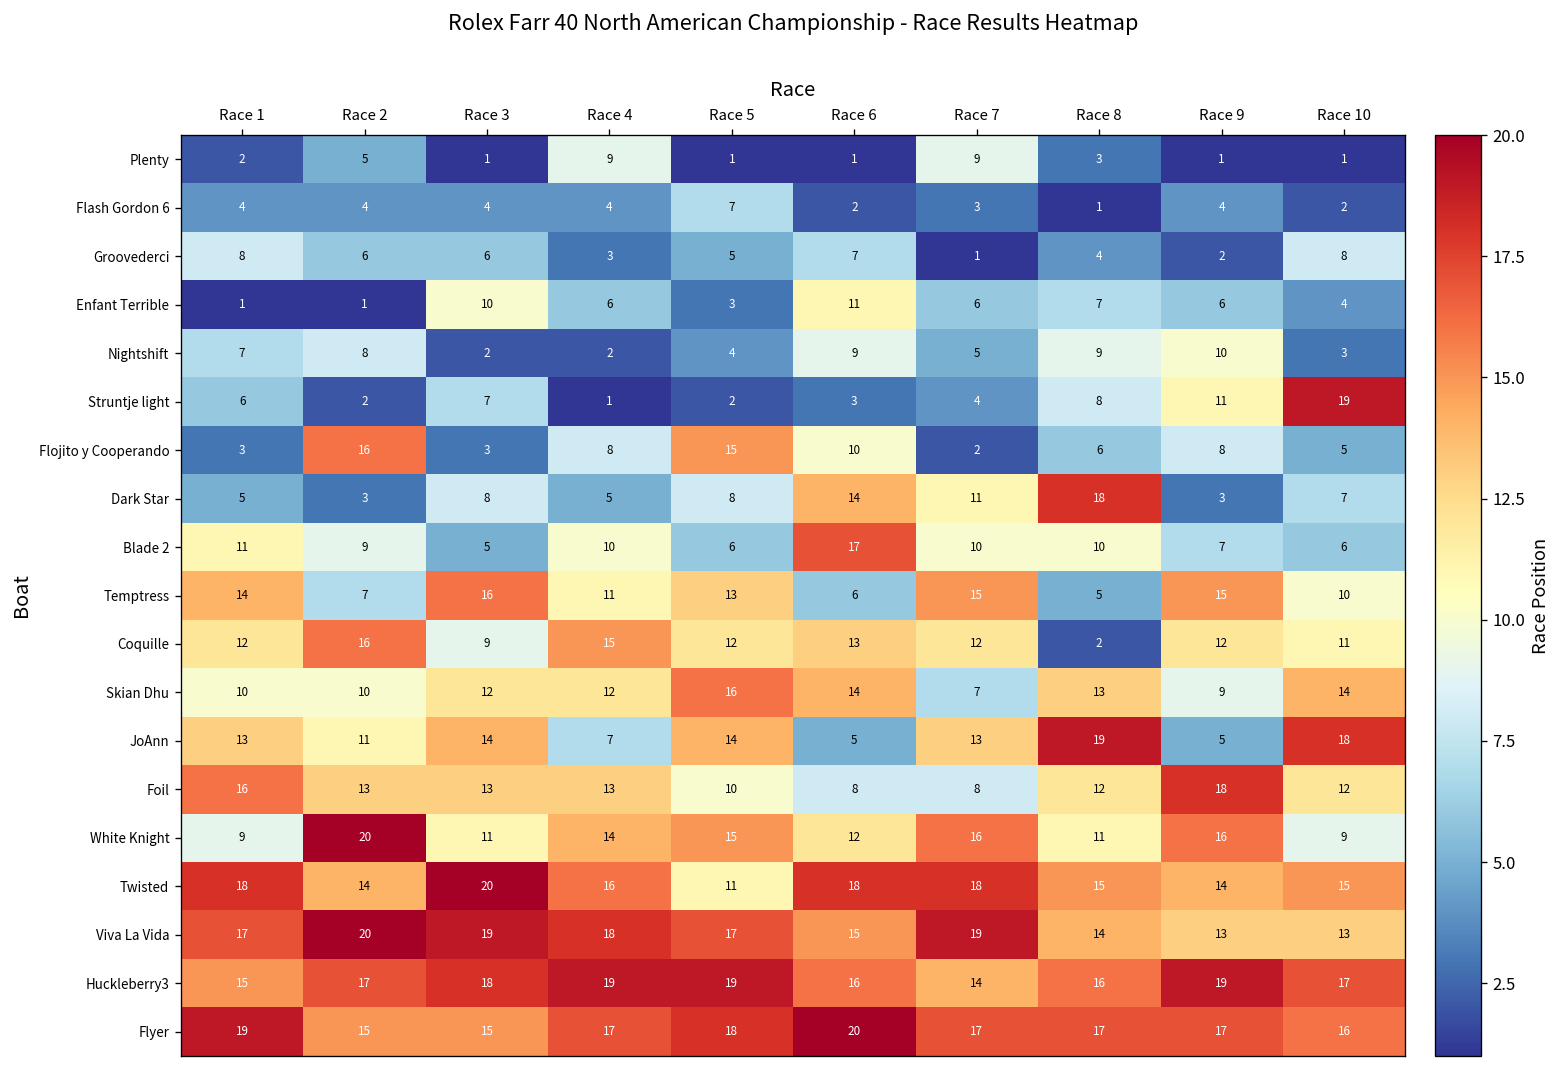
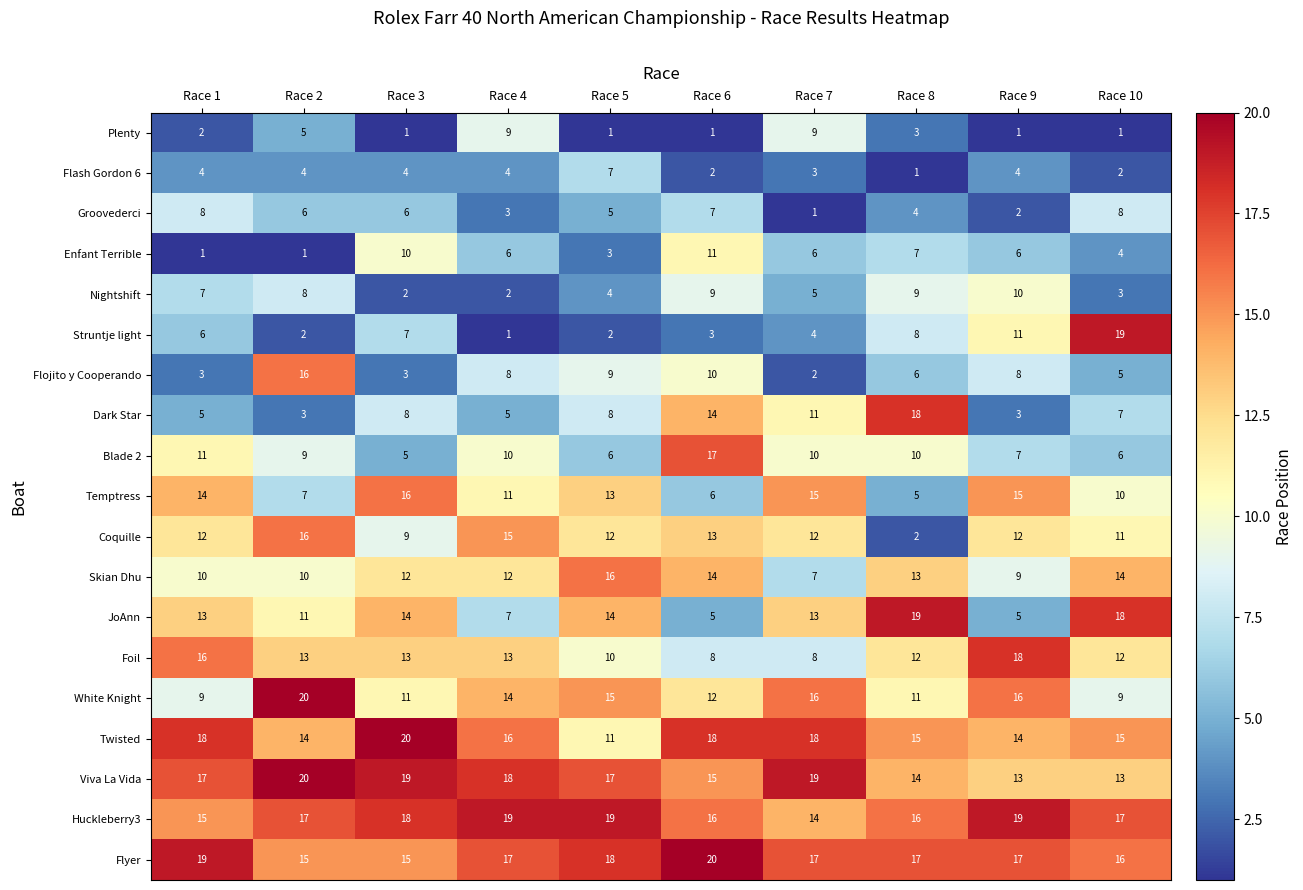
Flojito y Cooperando, Race 5: 15 -> 9
